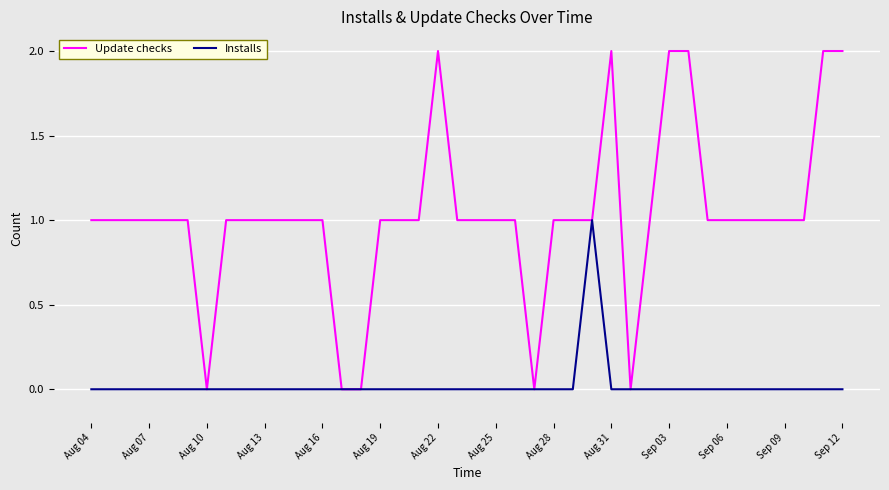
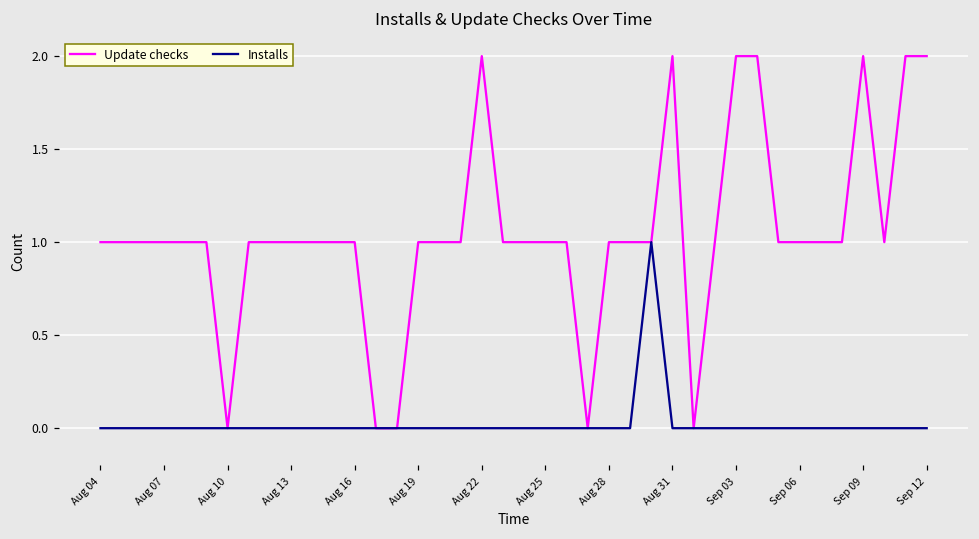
Update checks, Sep 09: 1 -> 2
